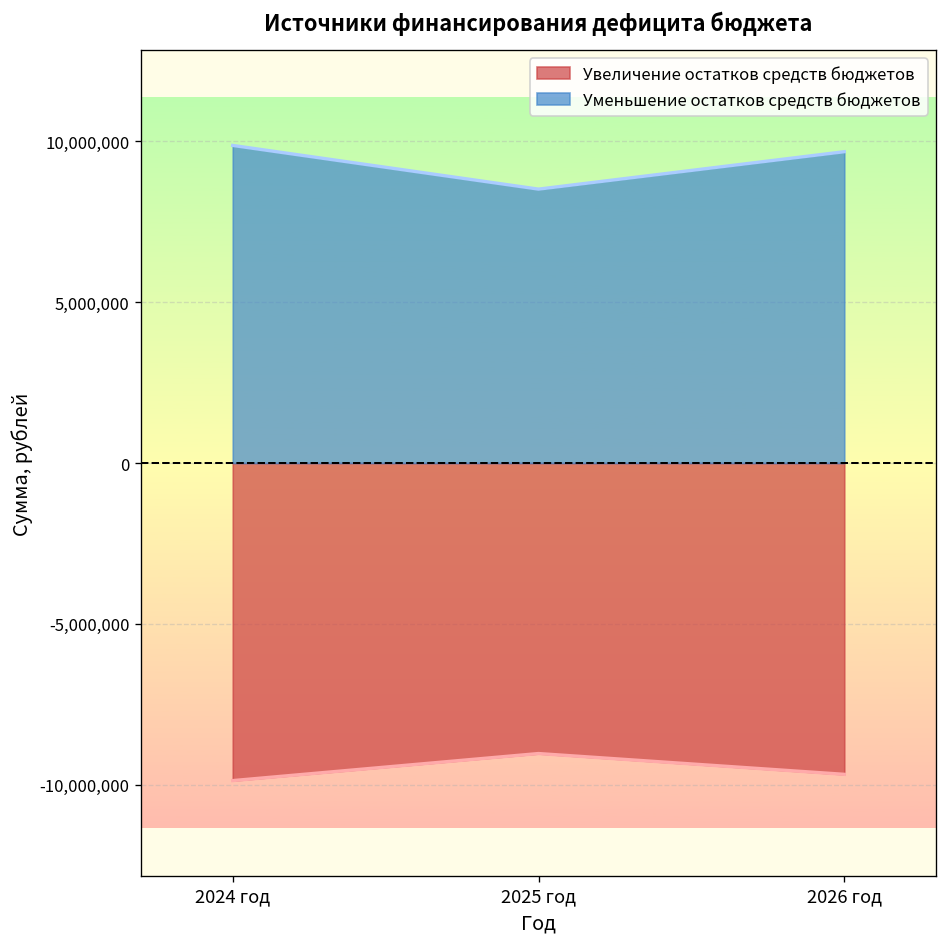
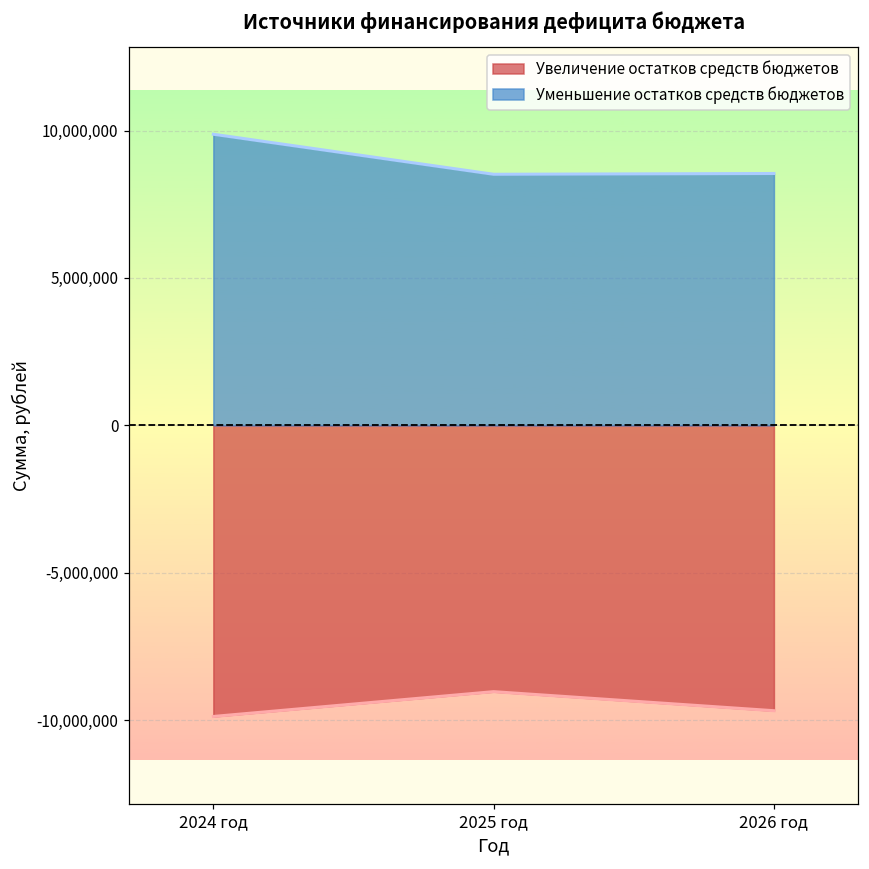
Уменьшение остатков средств бюджетов, 2026 год: 9,700,000 -> 8,500,000
